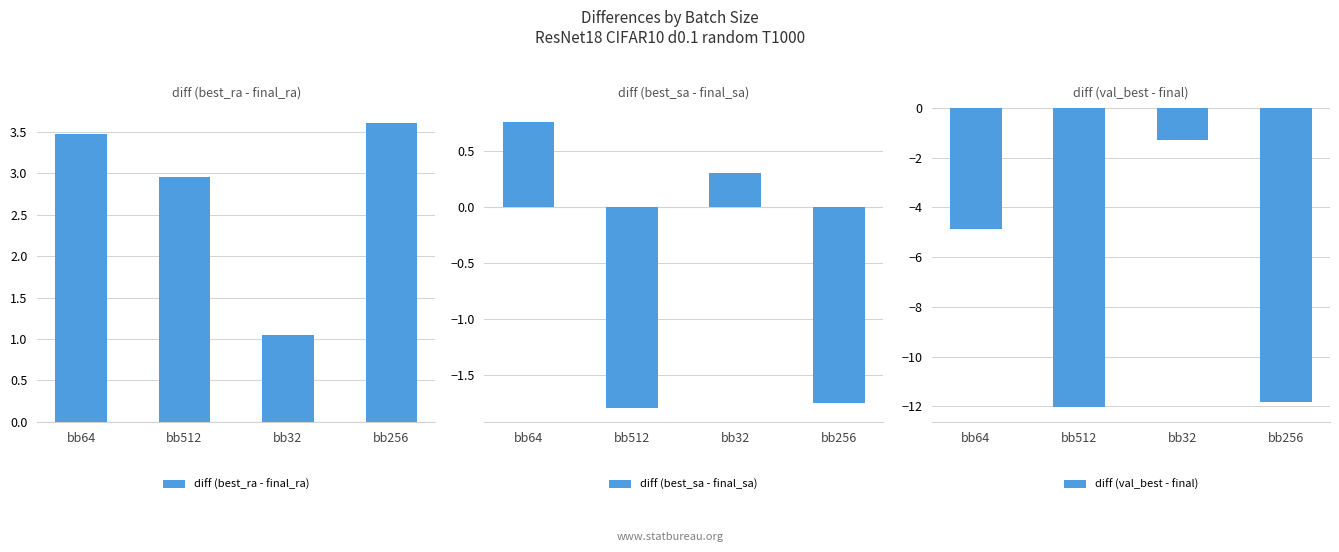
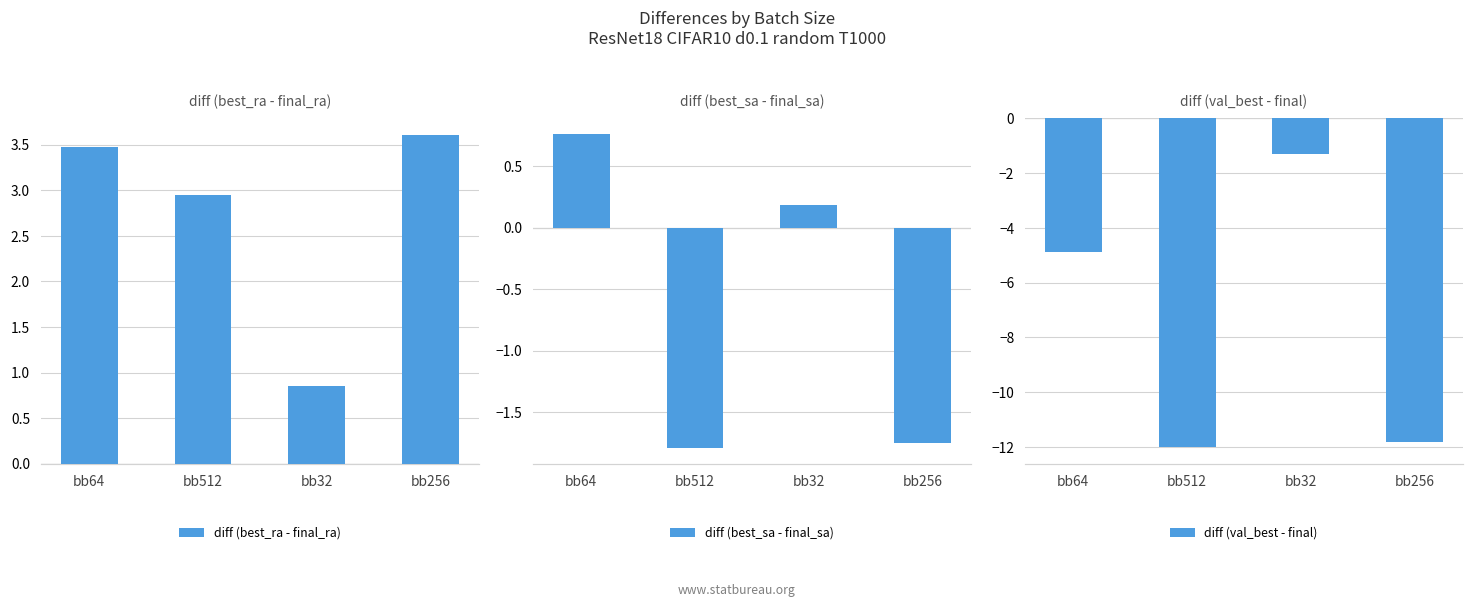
diff (best_ra - final_ra), bb32: 1.0 -> 0.9
diff (best_sa - final_sa), bb32: 0.30 -> 0.18
